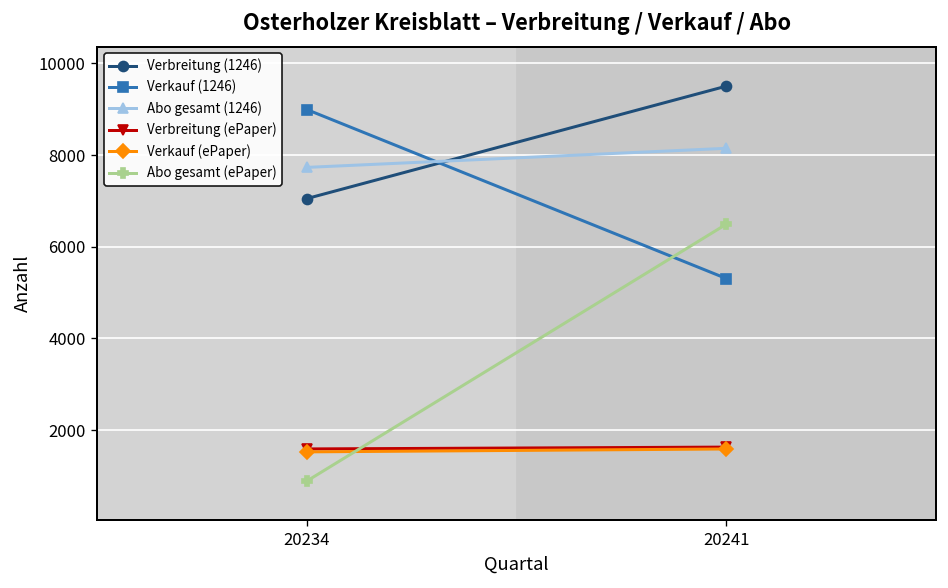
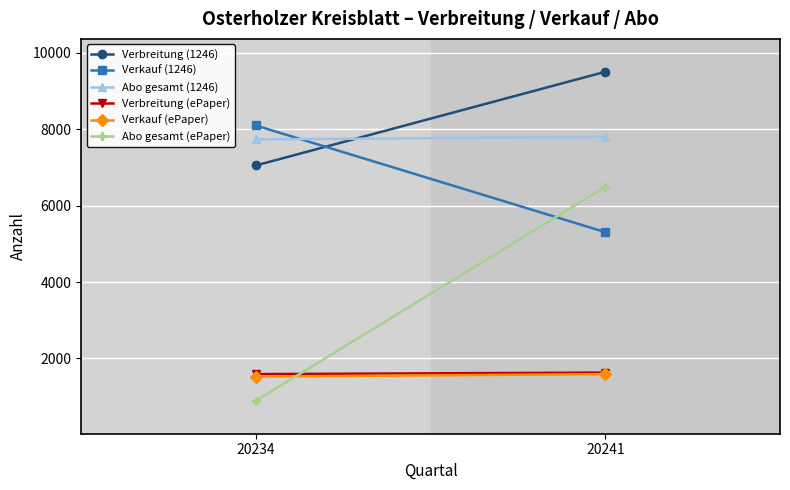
Verkauf (1246), 20234: 9000 -> 8100
Abo gesamt (1246), 20241: 8100 -> 7800
